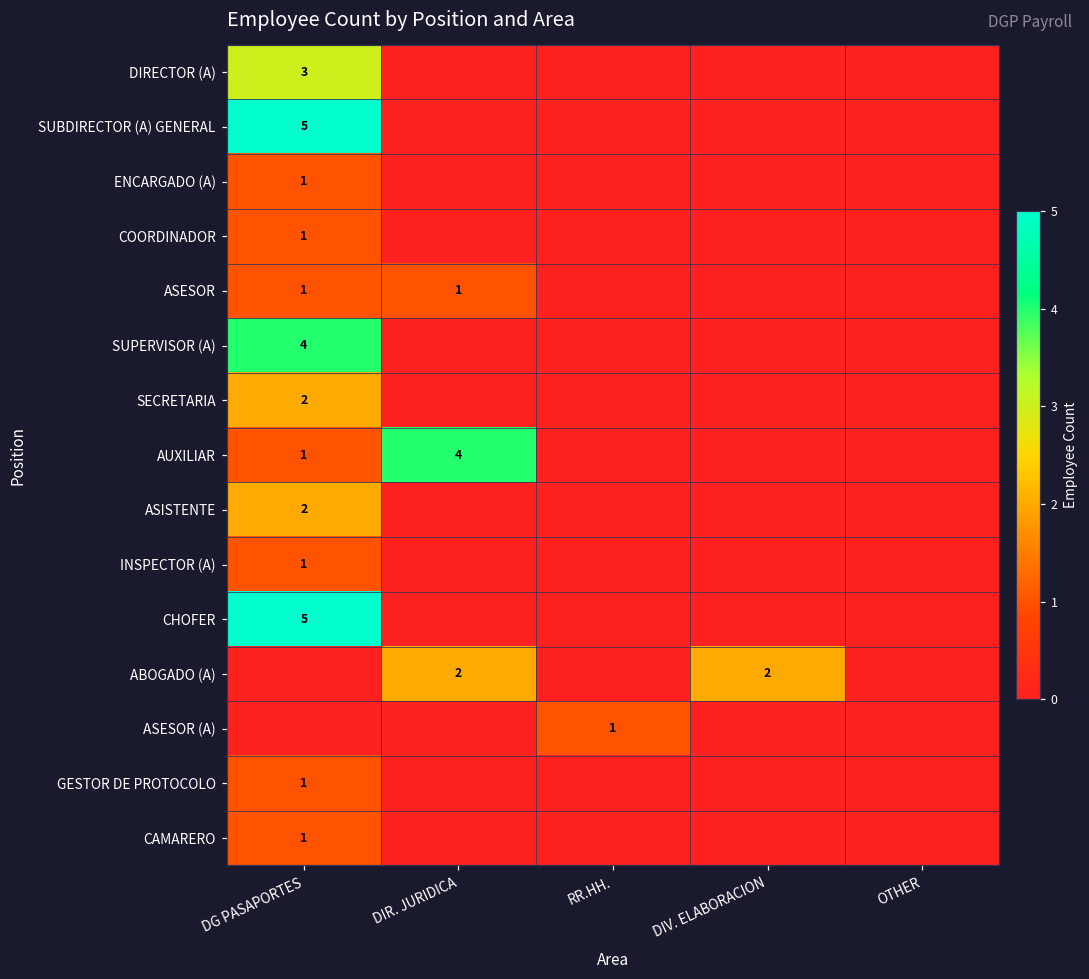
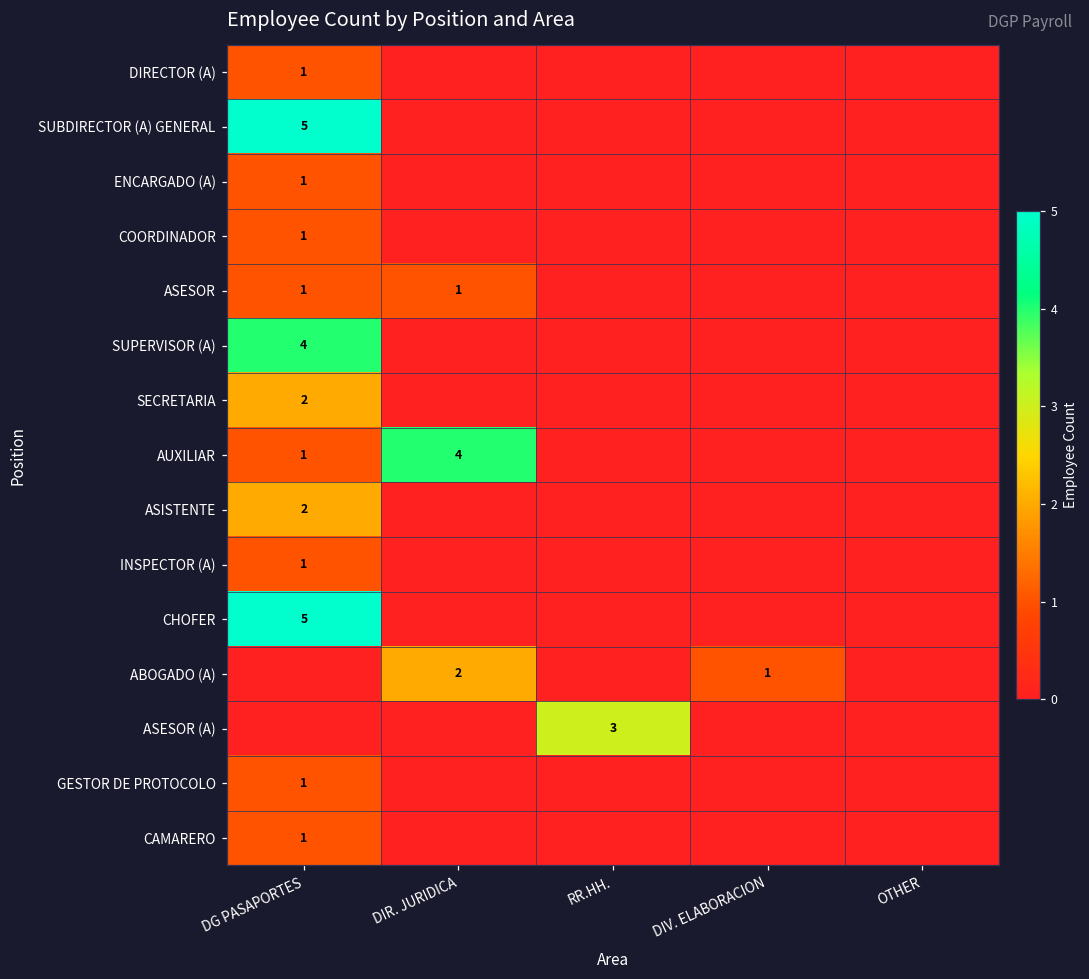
DIRECTOR (A), DG PASAPORTES: 3 -> 1
ABOGADO (A), DIV. ELABORACION: 2 -> 1
ASESOR (A), RR.HH.: 1 -> 3
